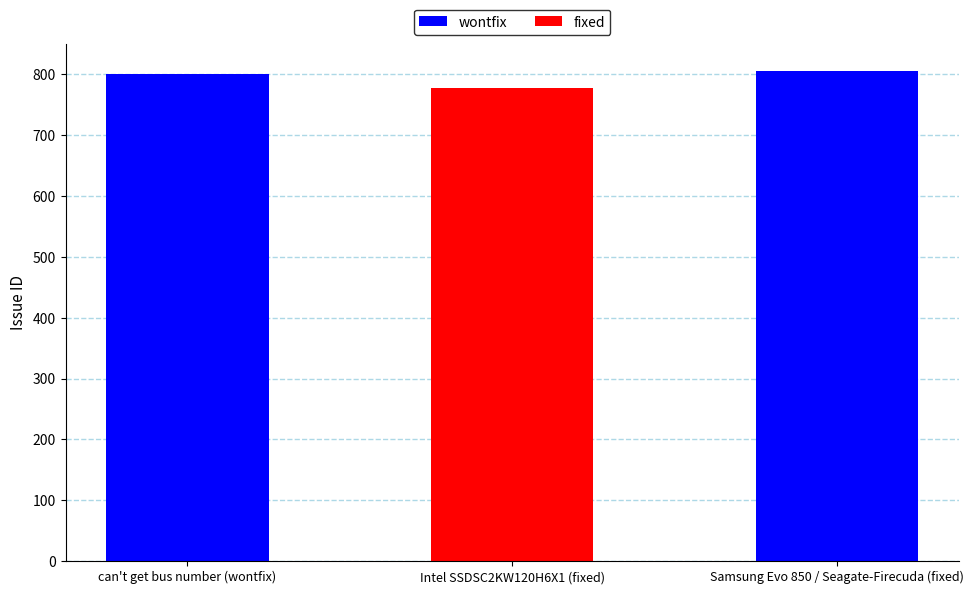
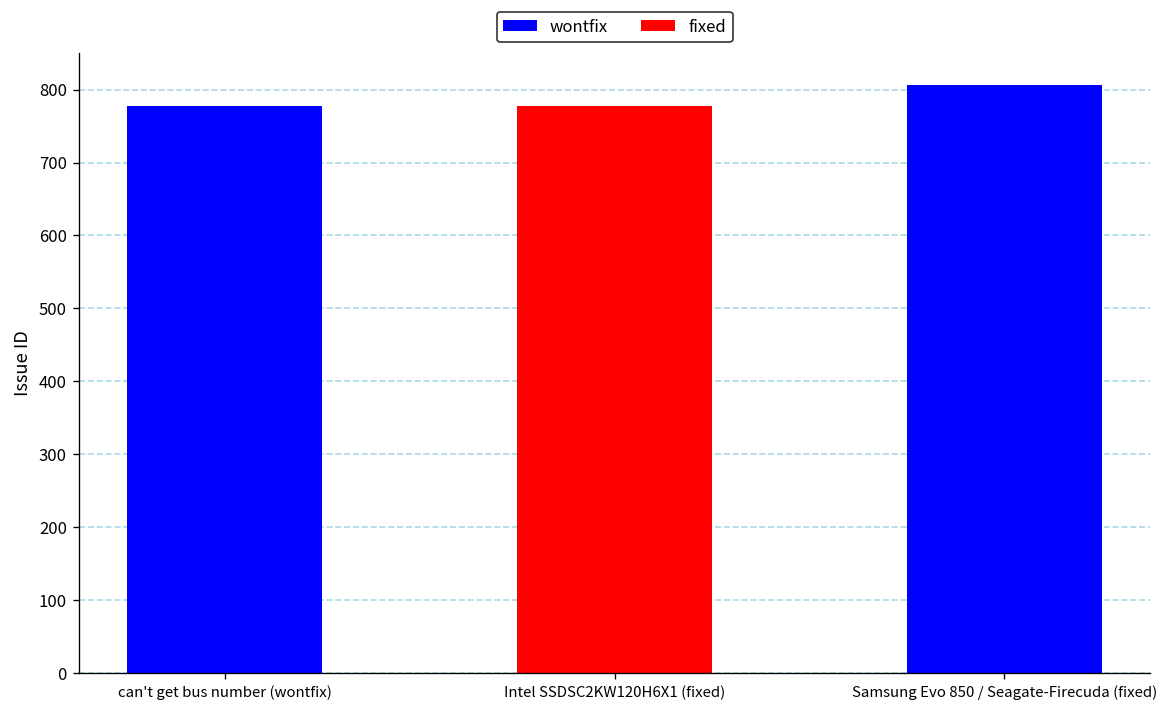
can't get bus number (wontfix): 800 -> 780
